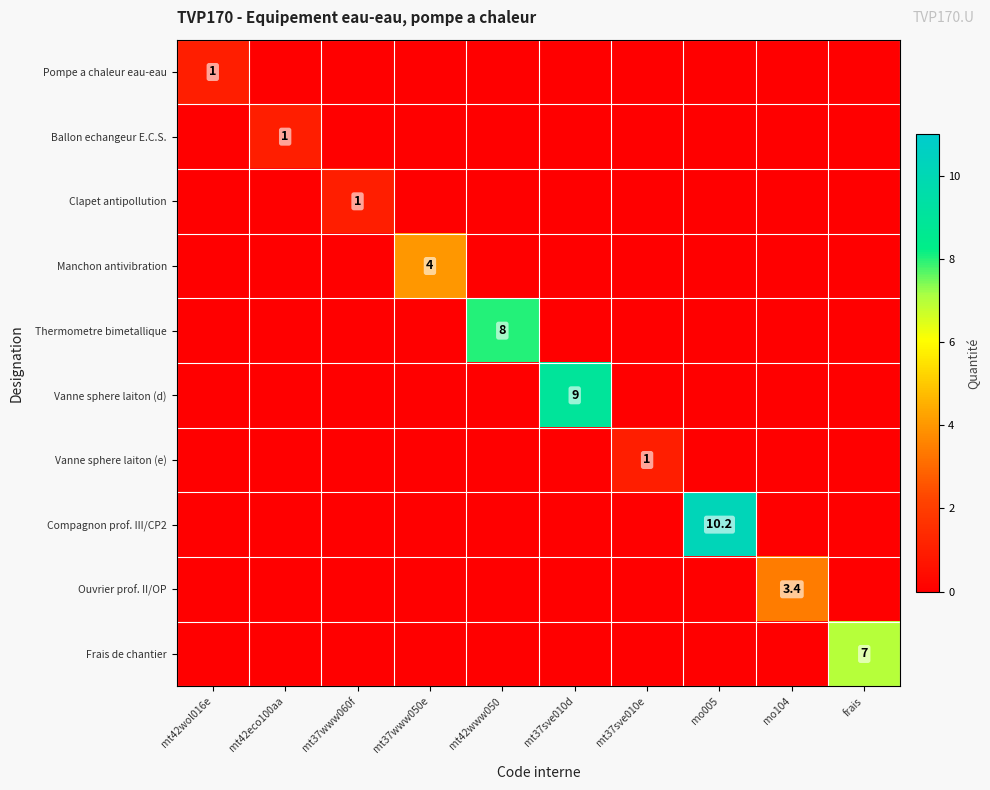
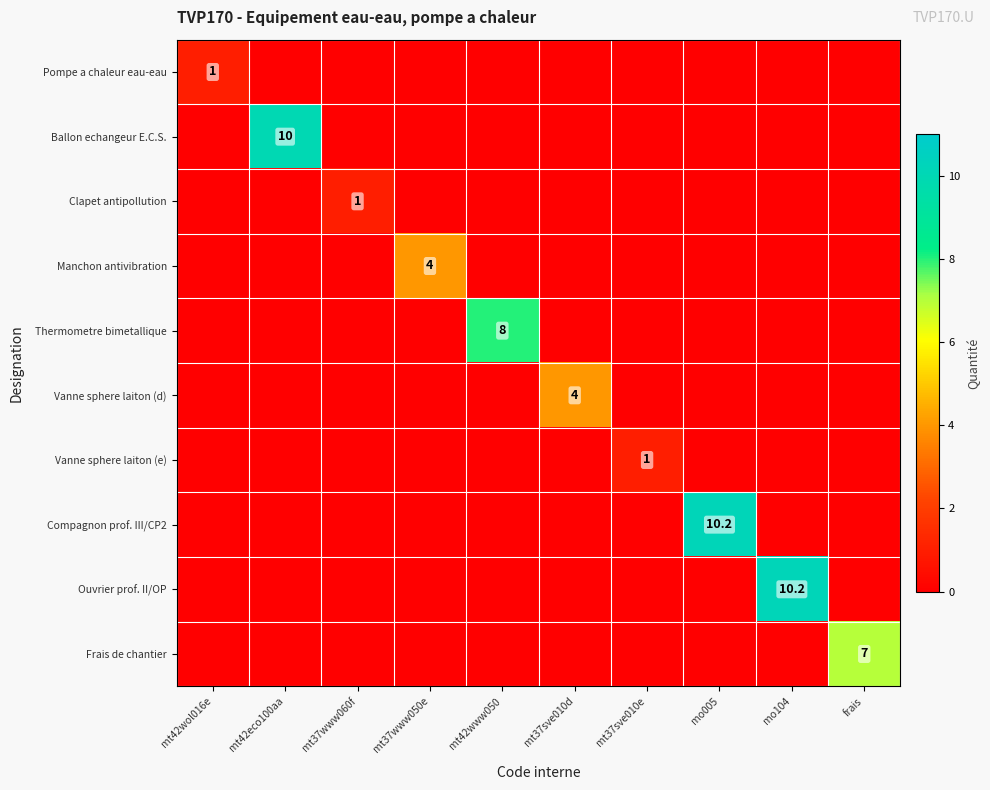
Ballon echangeur E.C.S., mt42eco100aa: 1 -> 10
Vanne sphere laiton (d), mt37sve010d: 9 -> 4
Ouvrier prof. II/OP, mo104: 3.4 -> 10.2
